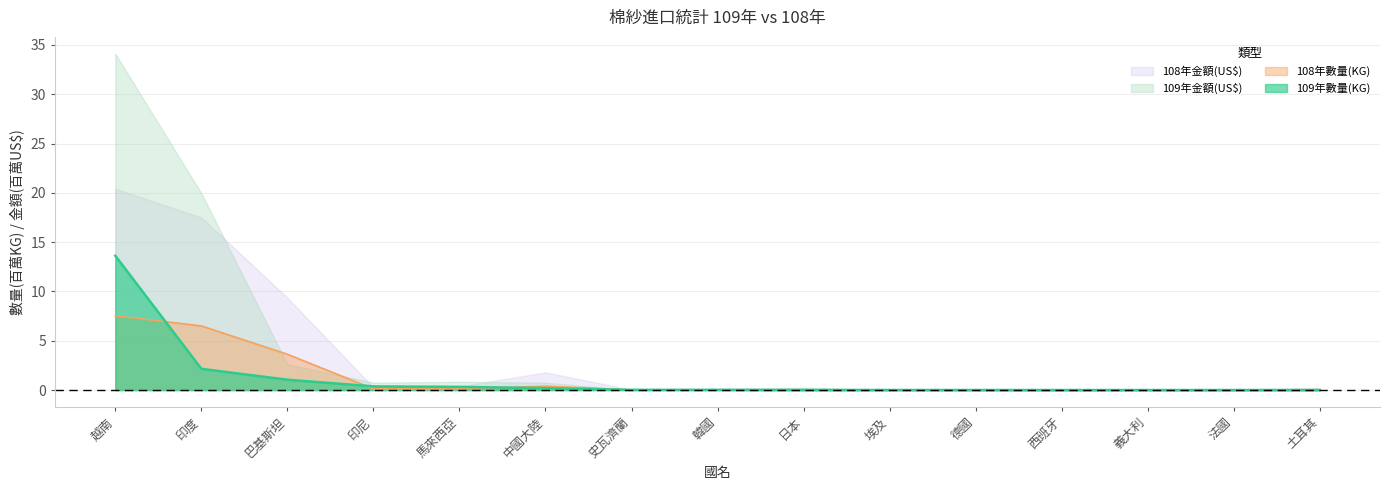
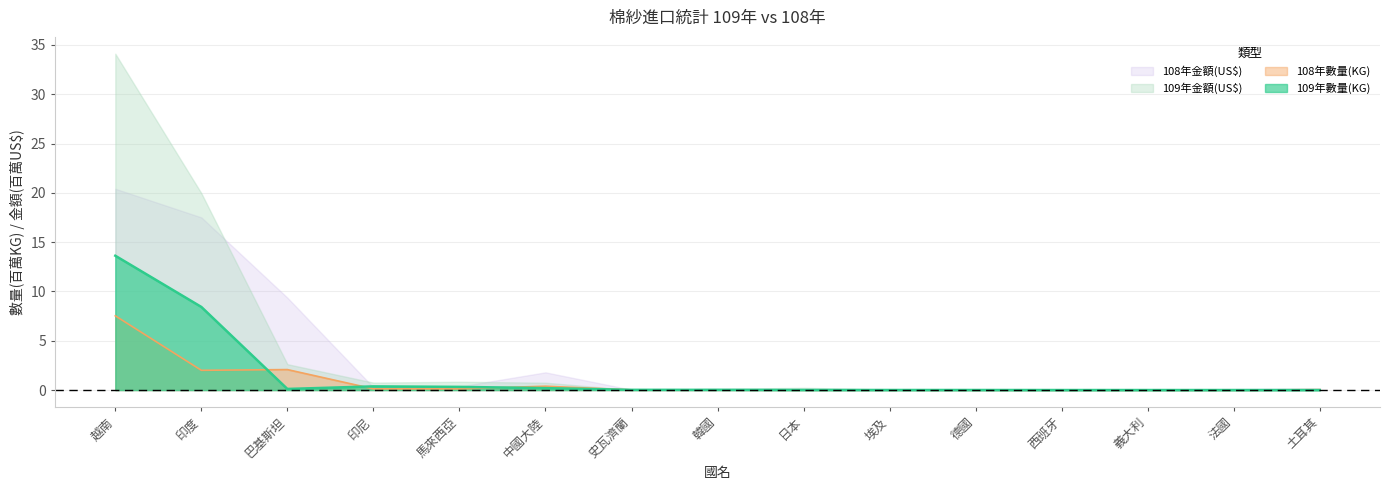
108年數量(KG), 印度: 7 -> 2
109年數量(KG), 印度: 2 -> 8
108年數量(KG), 巴基斯坦: 4 -> 2
109年數量(KG), 巴基斯坦: 1 -> 0
